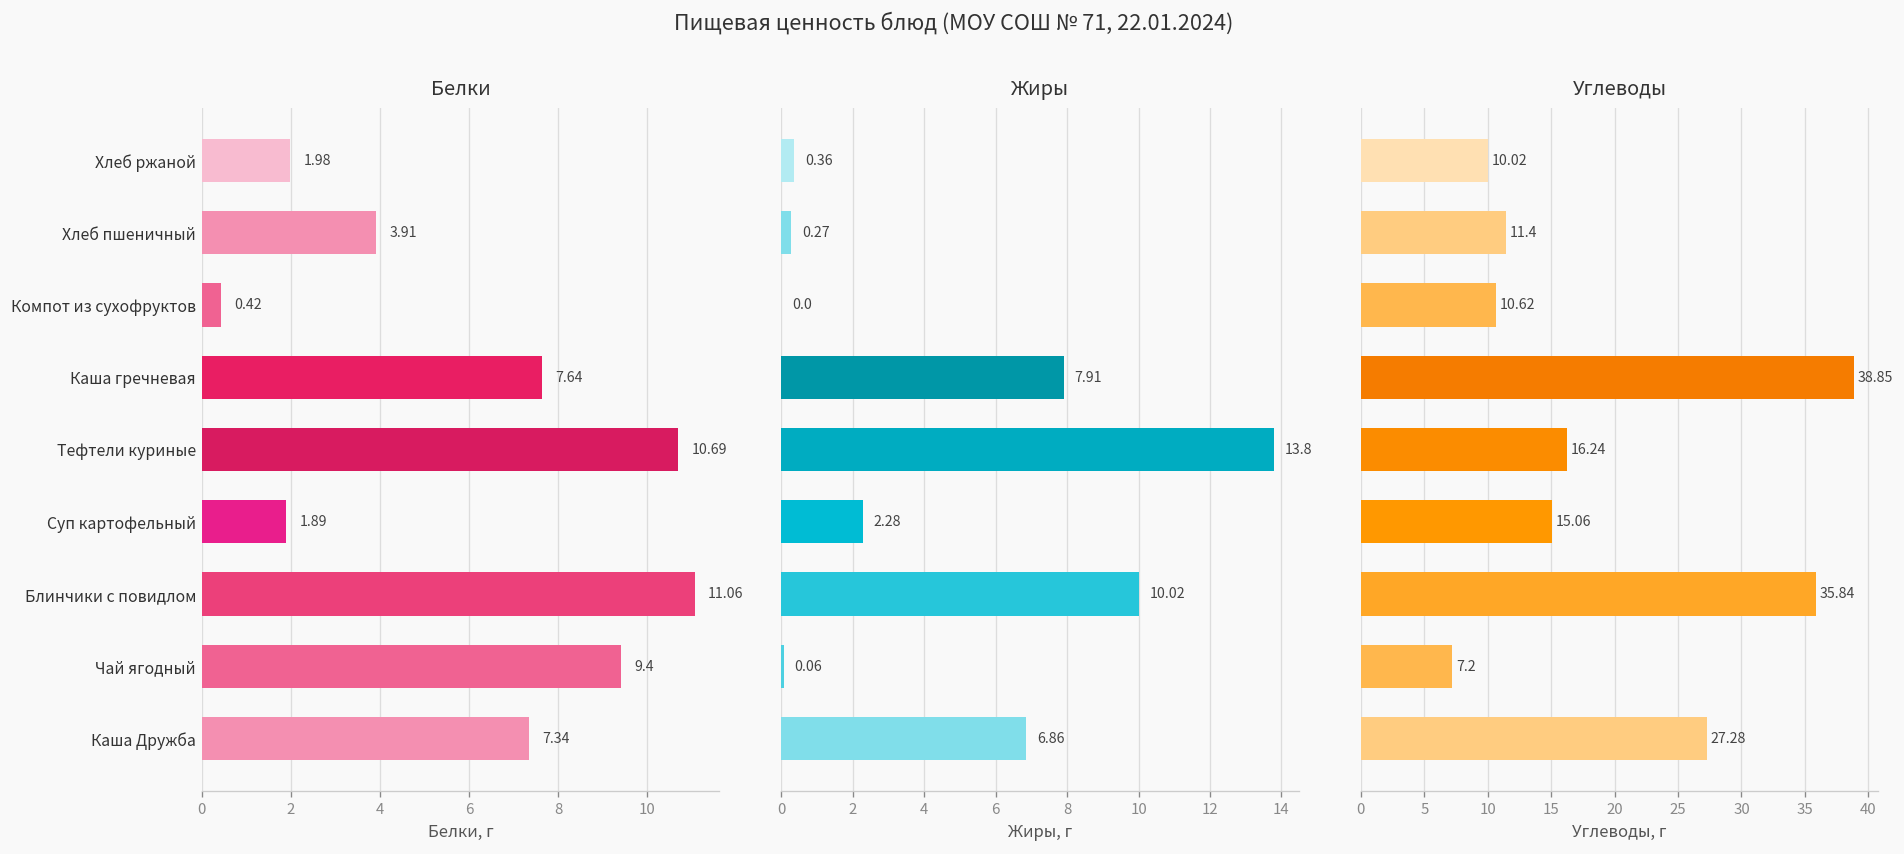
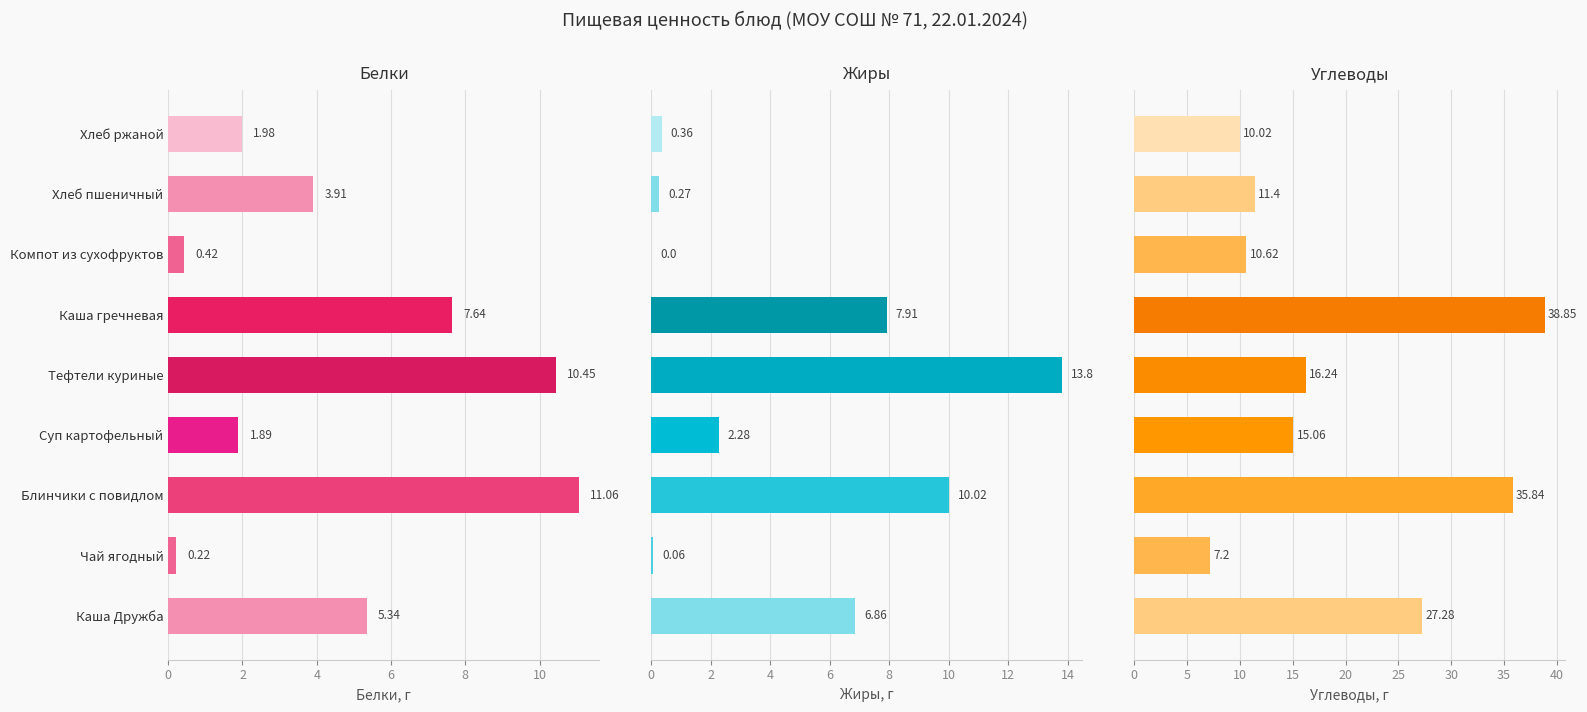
Белки, Тефтели куриные: 10.69 -> 10.45
Белки, Чай ягодный: 9.4 -> 0.22
Белки, Каша Дружба: 7.34 -> 5.34
